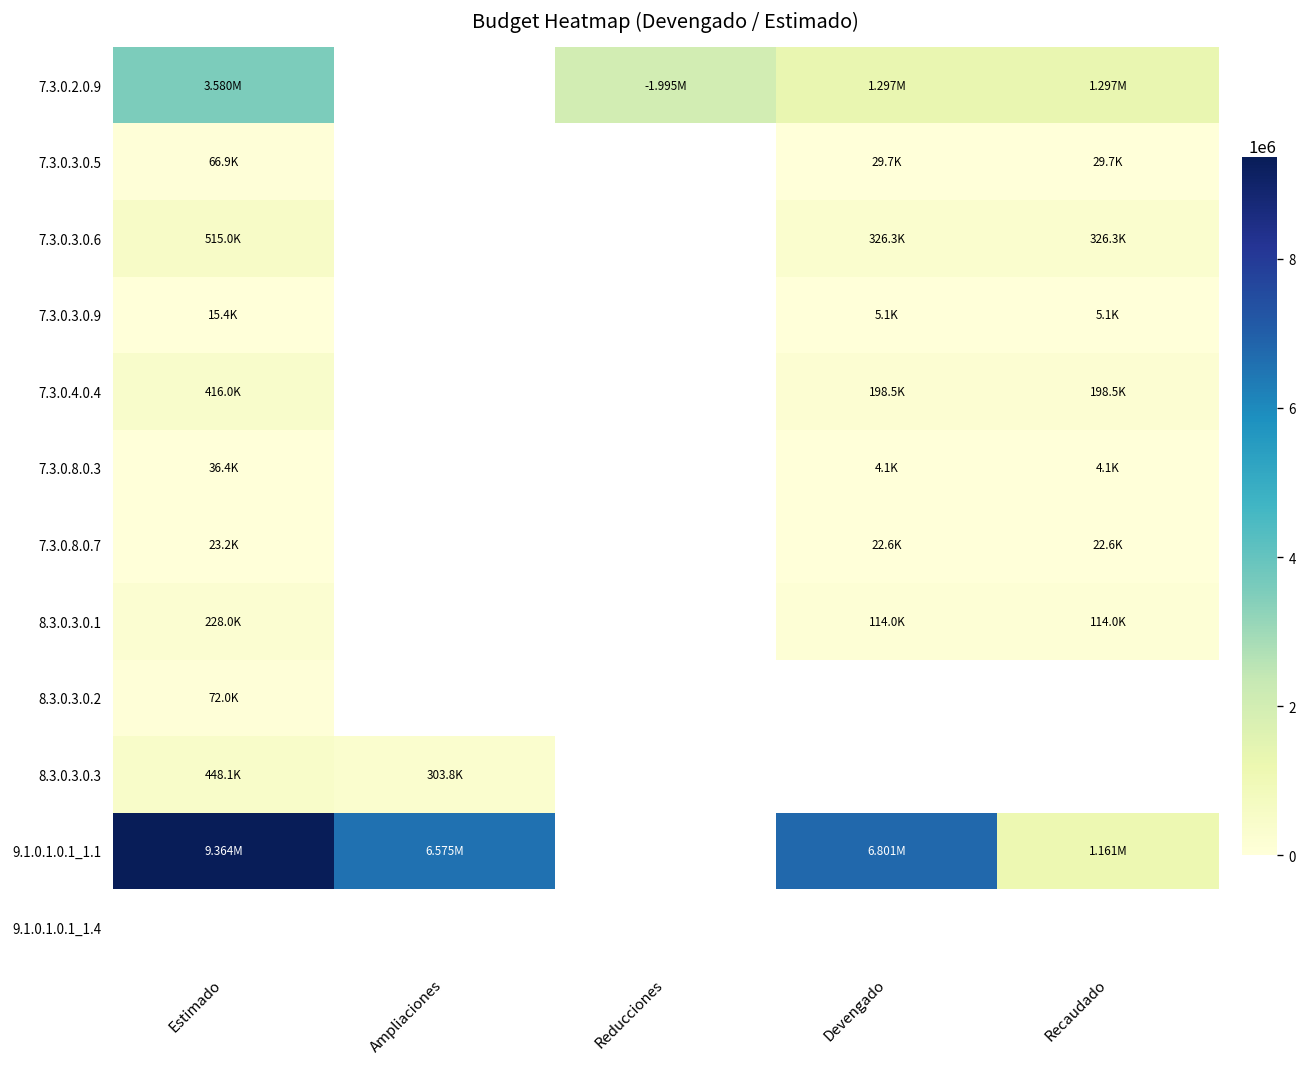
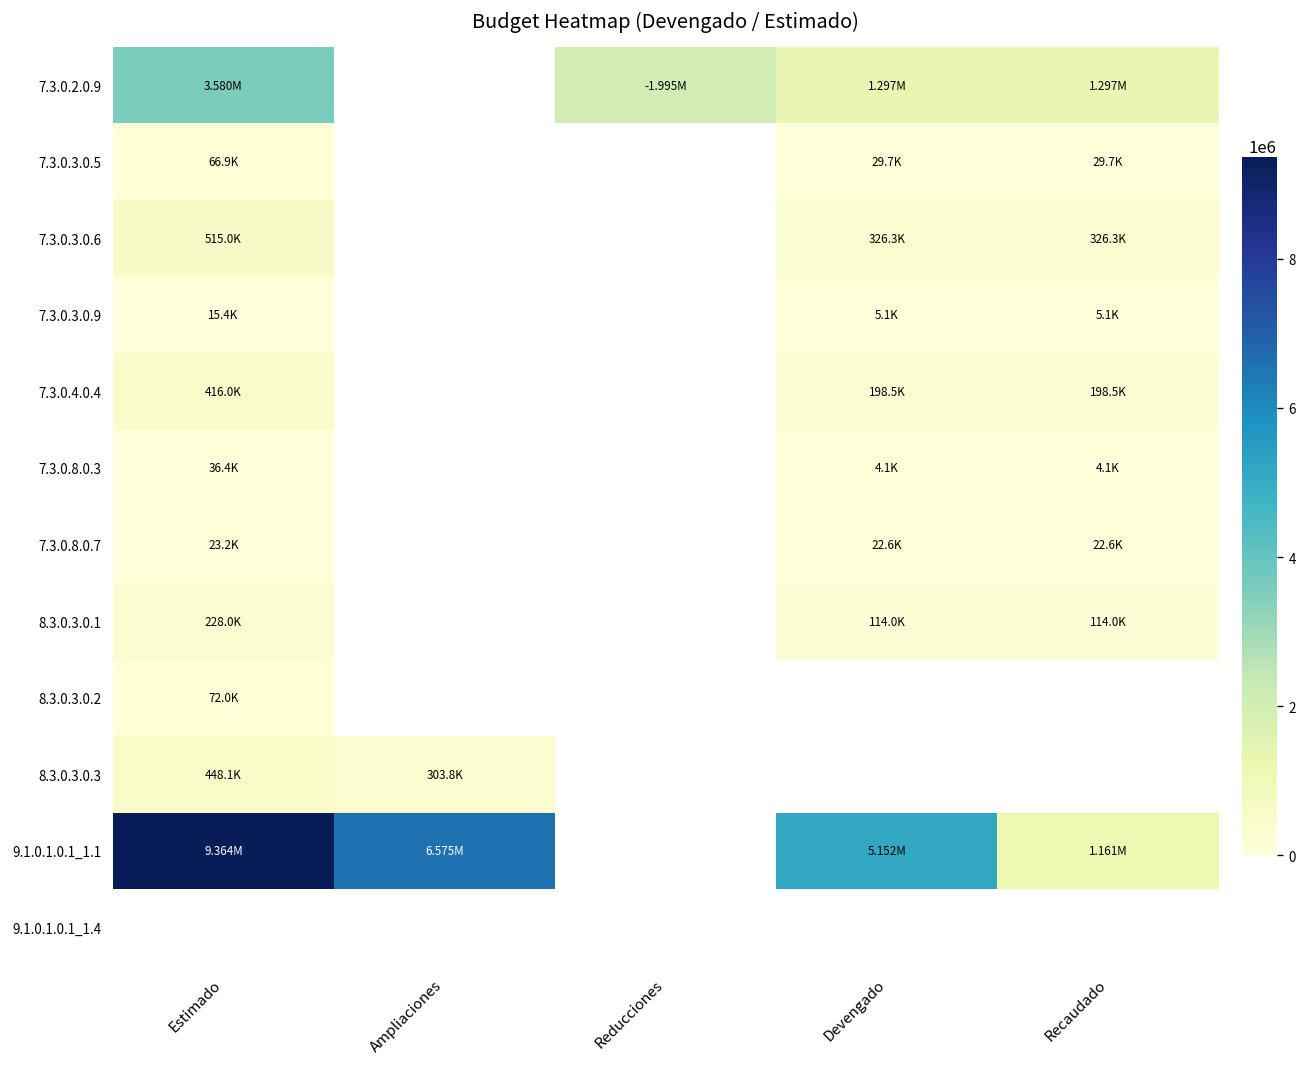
9.1.0.1.0.1_1.1, Devengado: 6.801M -> 5.152M
